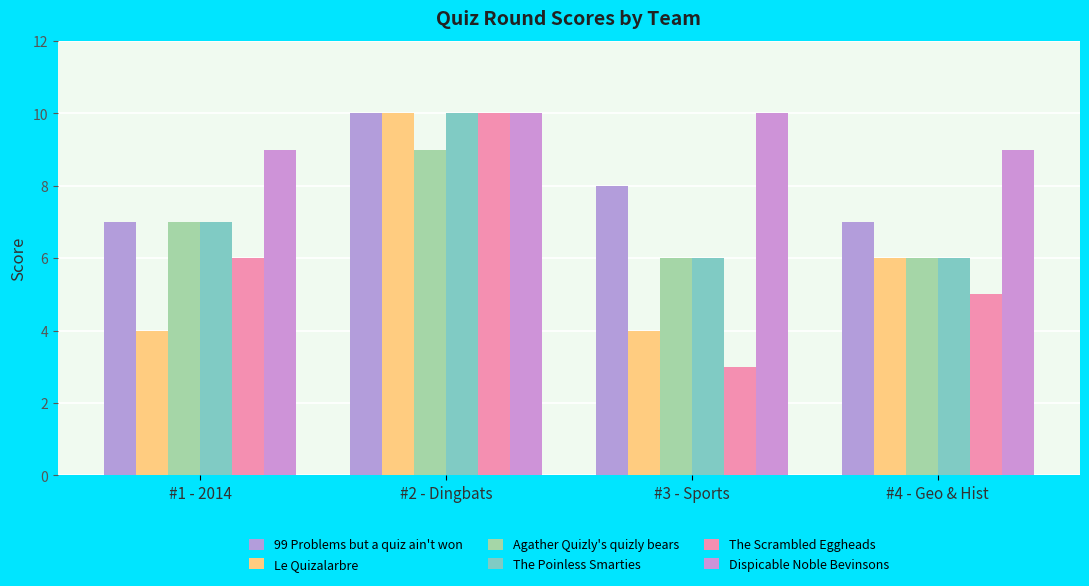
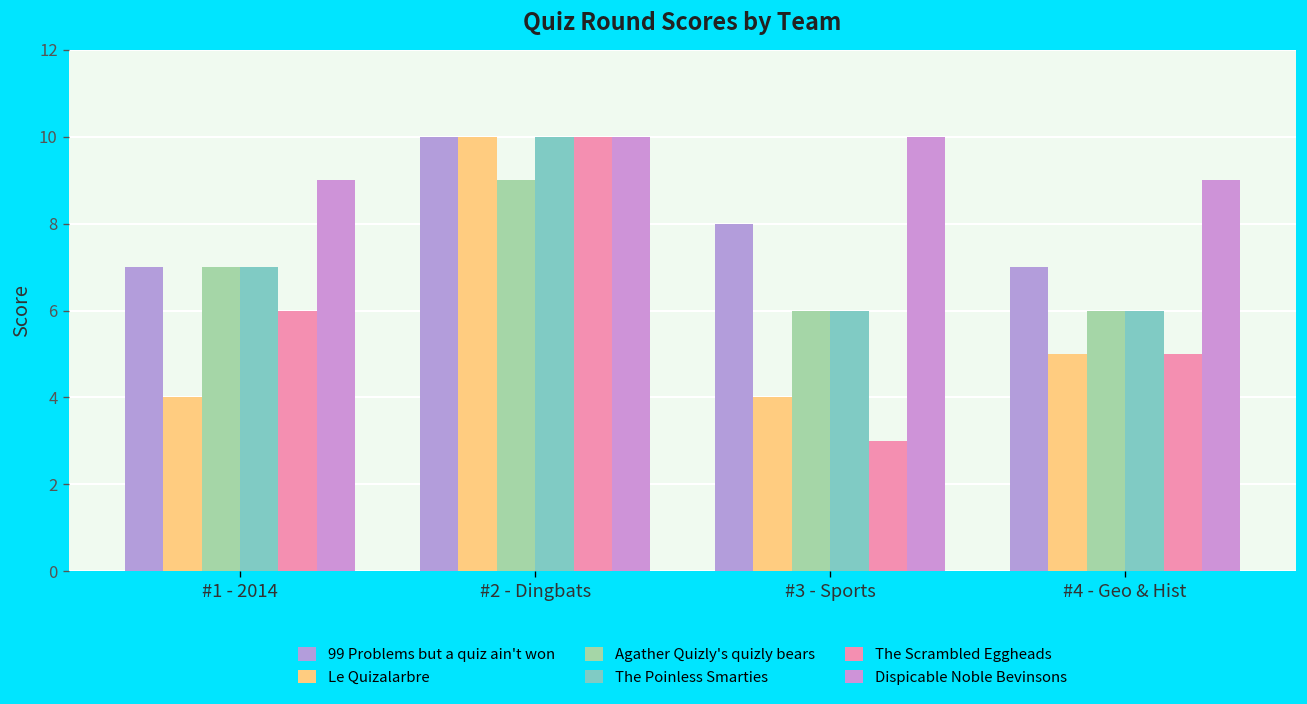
Le Quizalarbre, #4 - Geo & Hist: 6 -> 5
